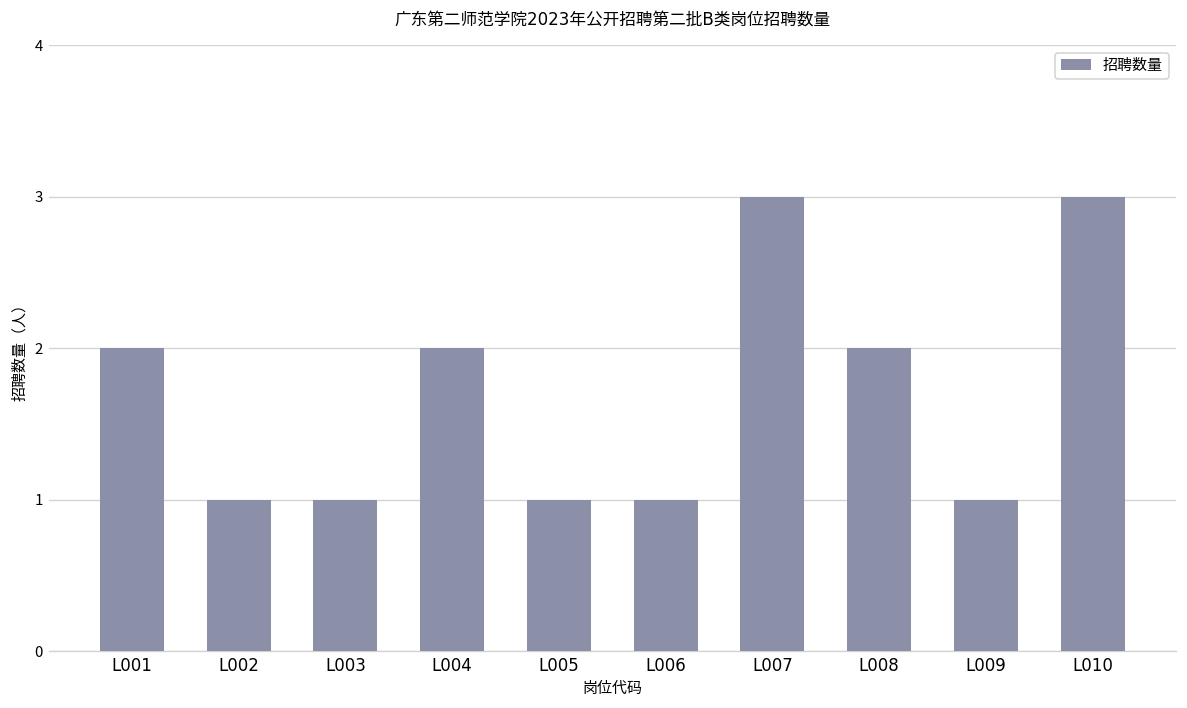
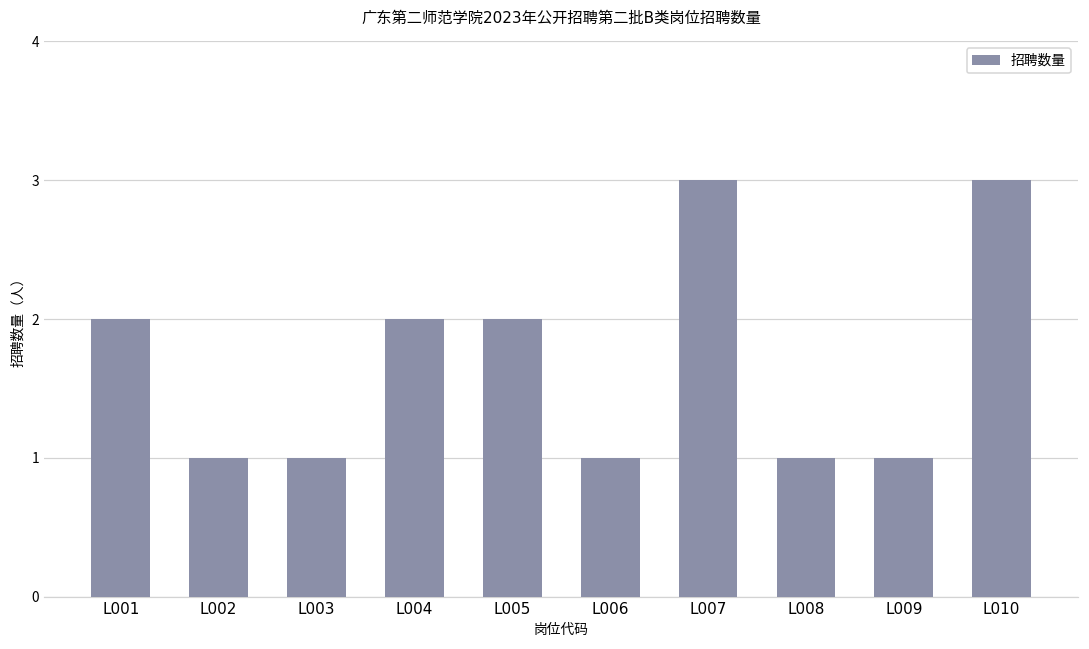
L005: 1 -> 2
L008: 2 -> 1
